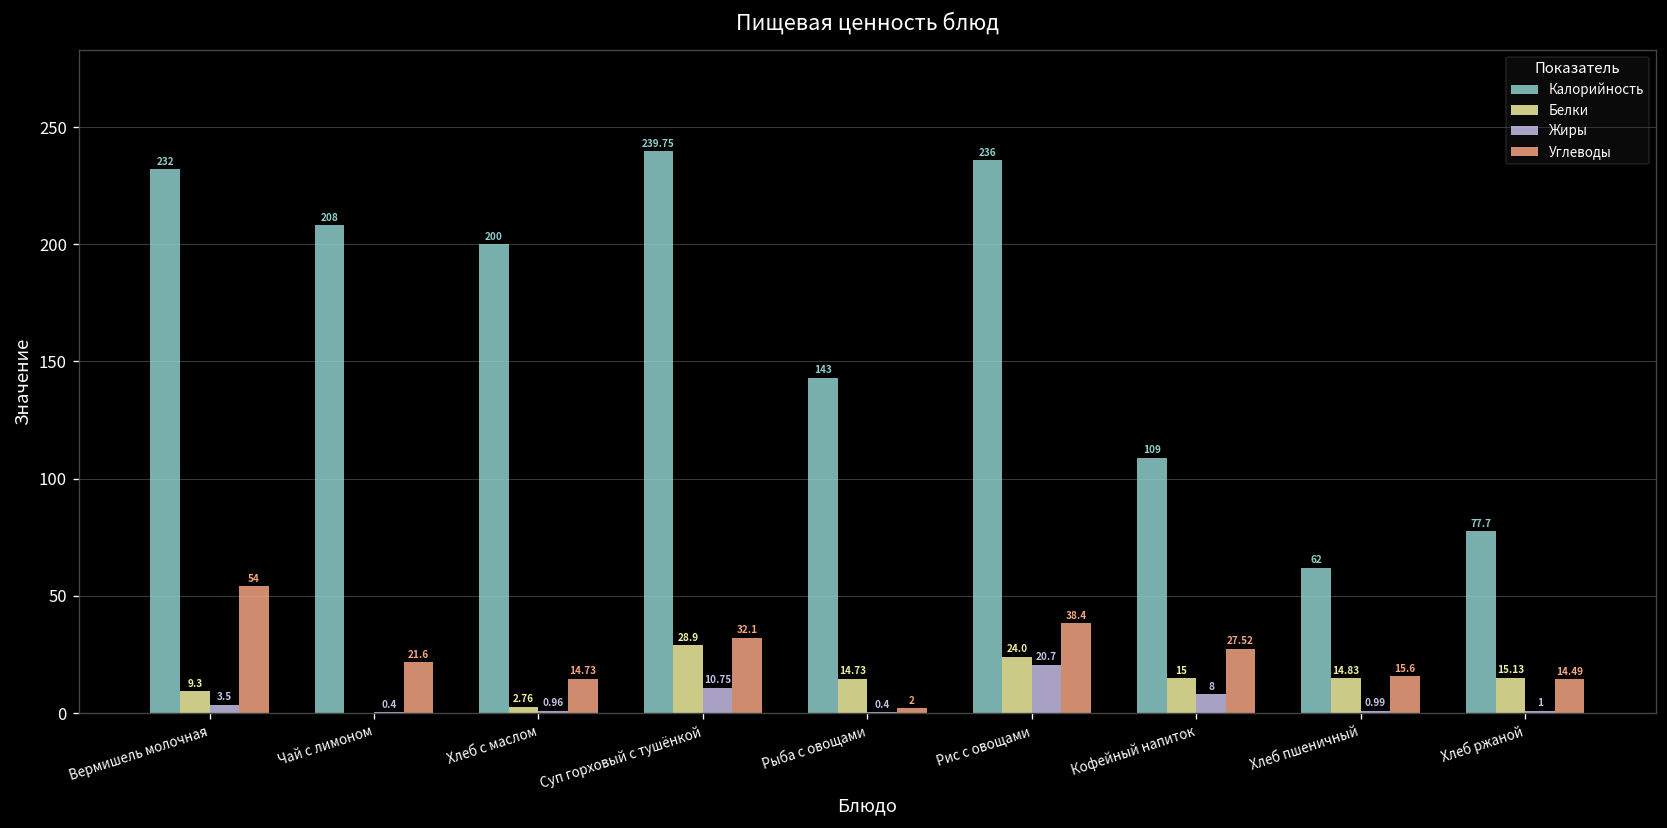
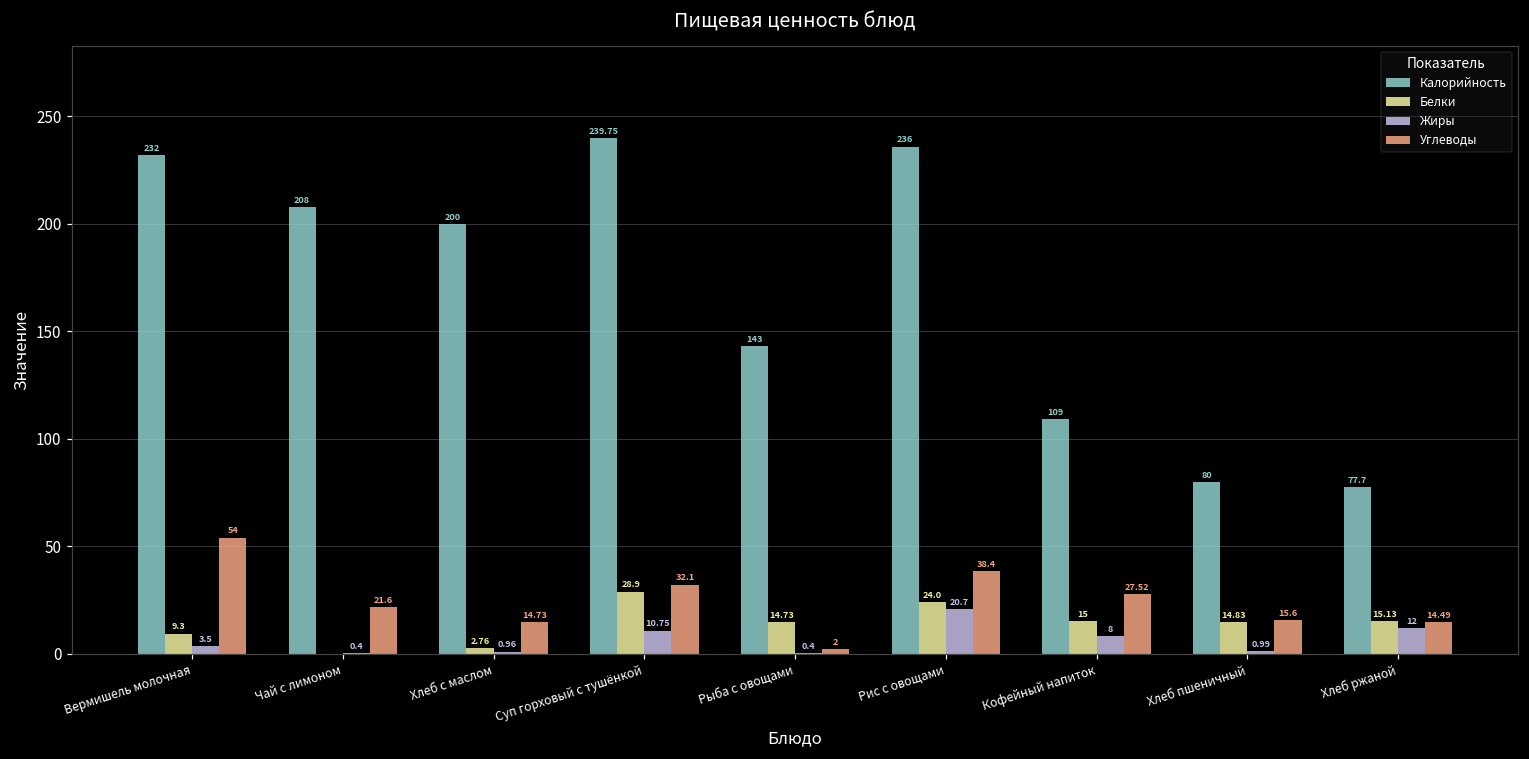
Калорийность, Хлеб пшеничный: 62 -> 80
Жиры, Хлеб ржаной: 1 -> 12
